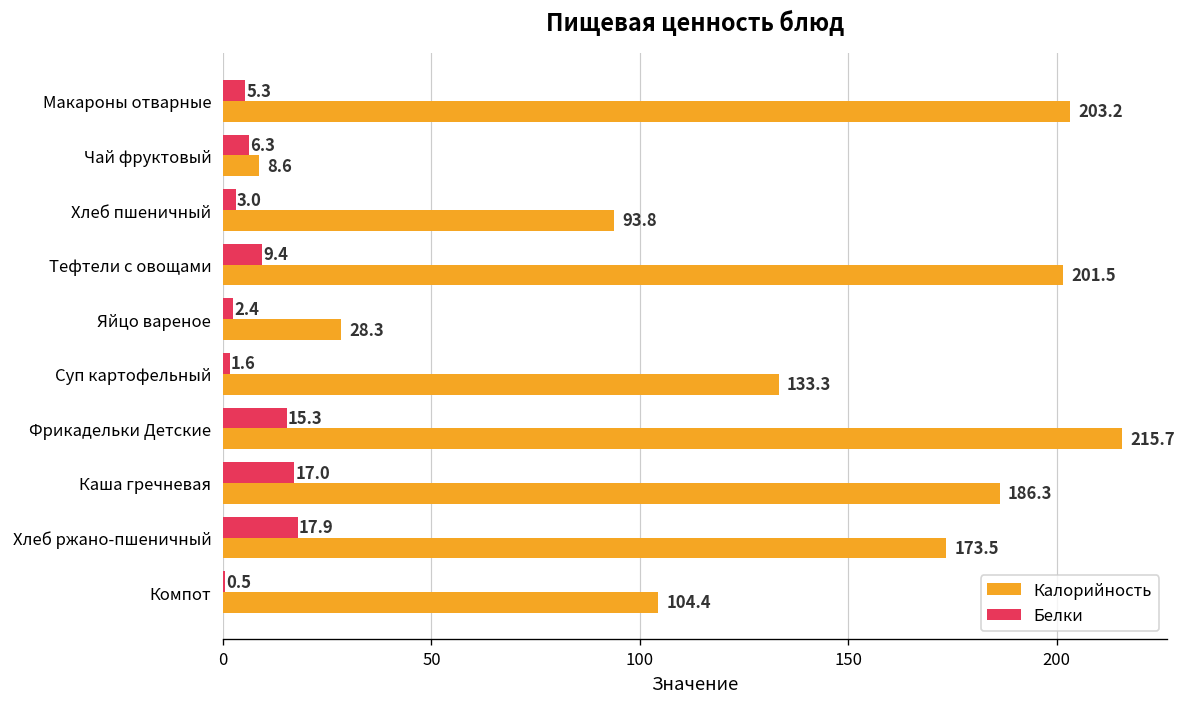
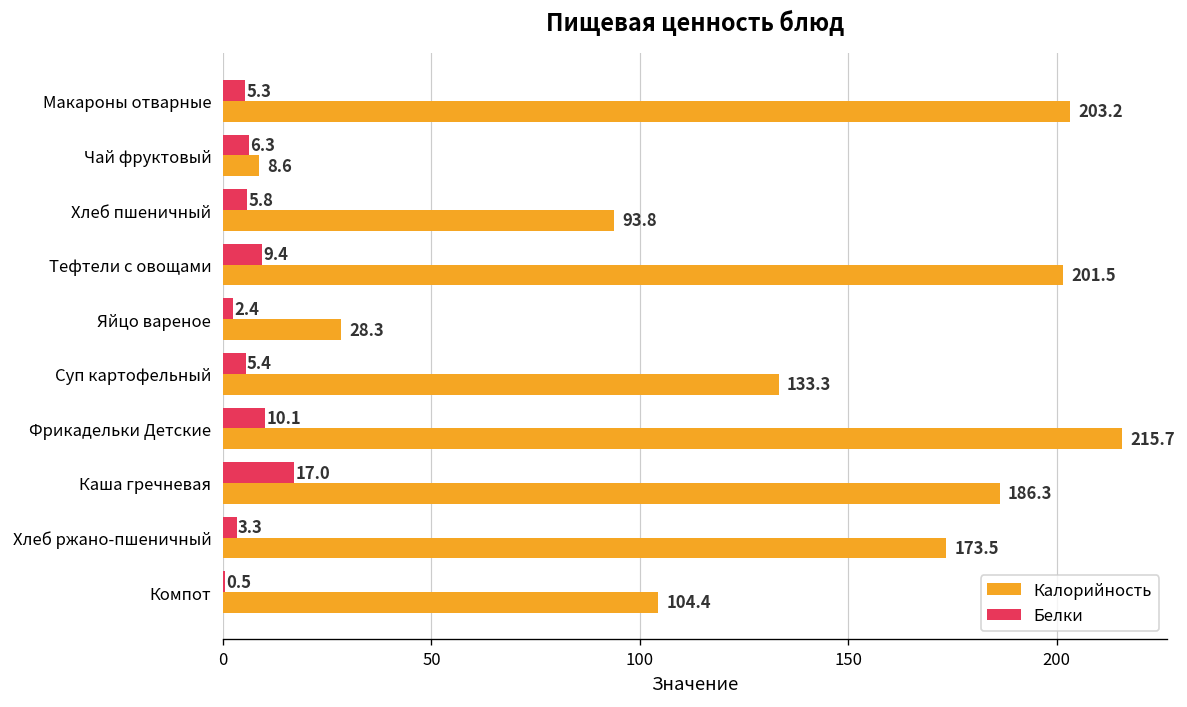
Белки, Хлеб пшеничный: 3.0 -> 5.8
Белки, Суп картофельный: 1.6 -> 5.4
Белки, Фрикадельки Детские: 15.3 -> 10.1
Белки, Хлеб ржано-пшеничный: 17.9 -> 3.3
